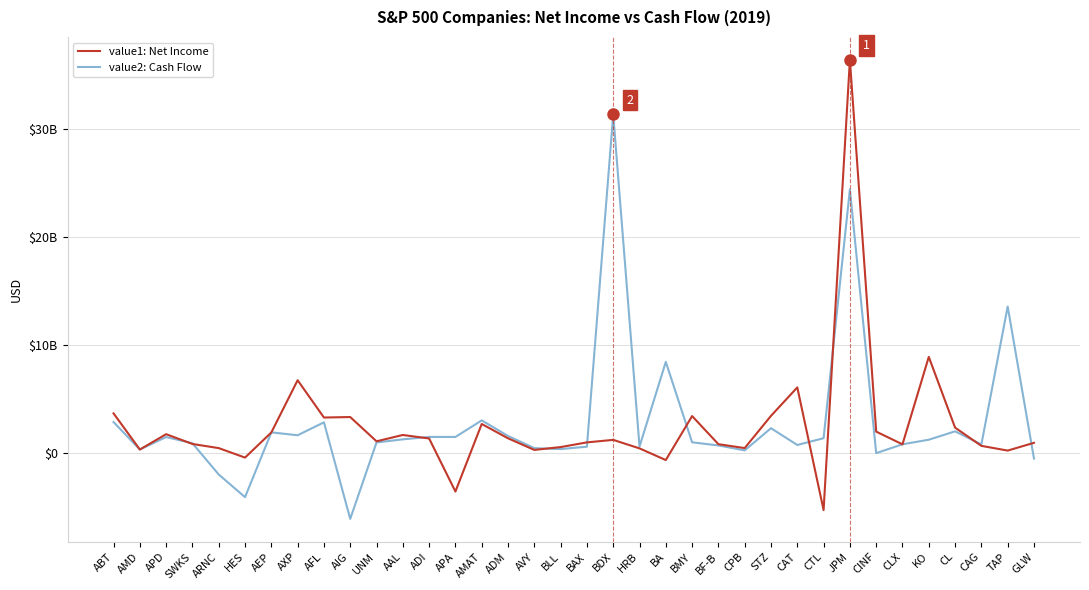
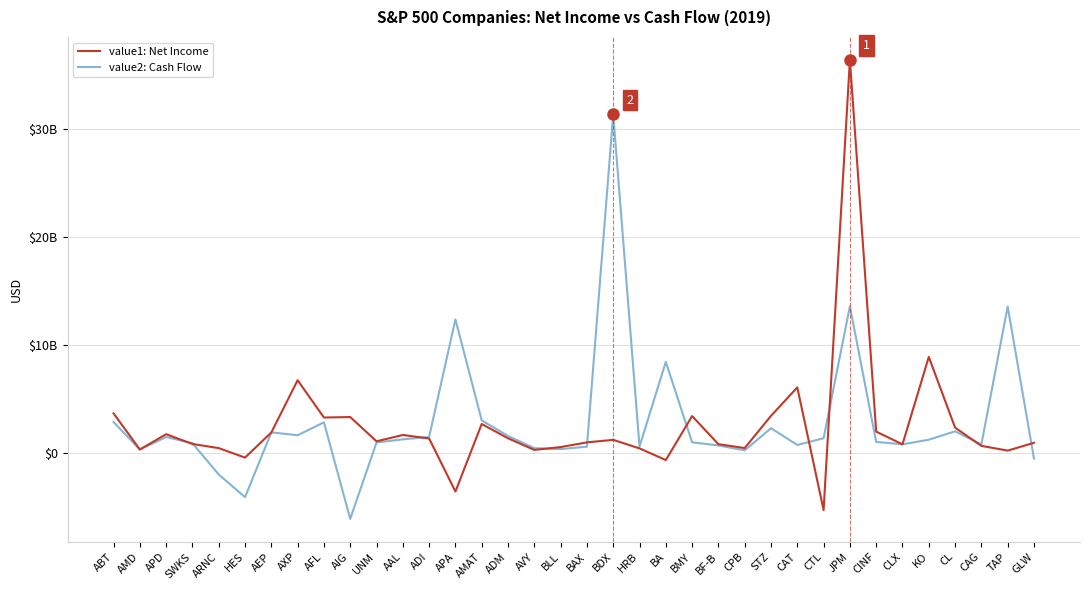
value2: Cash Flow, APA: $1500000000 -> $12400000000
value2: Cash Flow, JPM: $24400000000 -> $13600000000
value2: Cash Flow, CINF: $0 -> $1000000000
